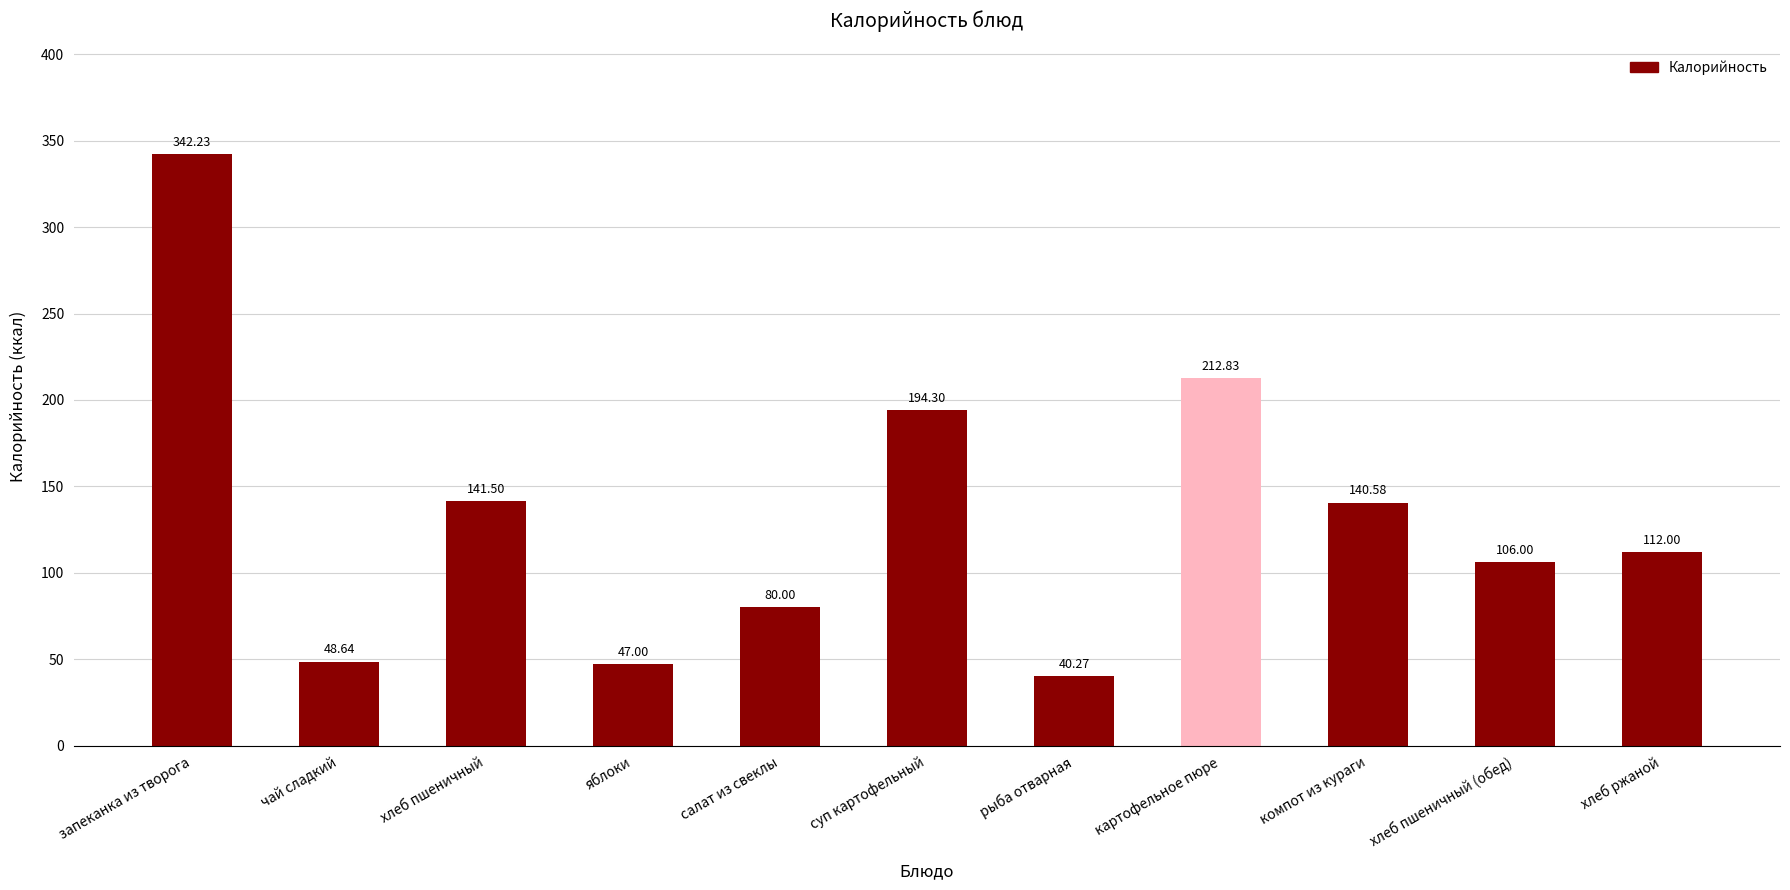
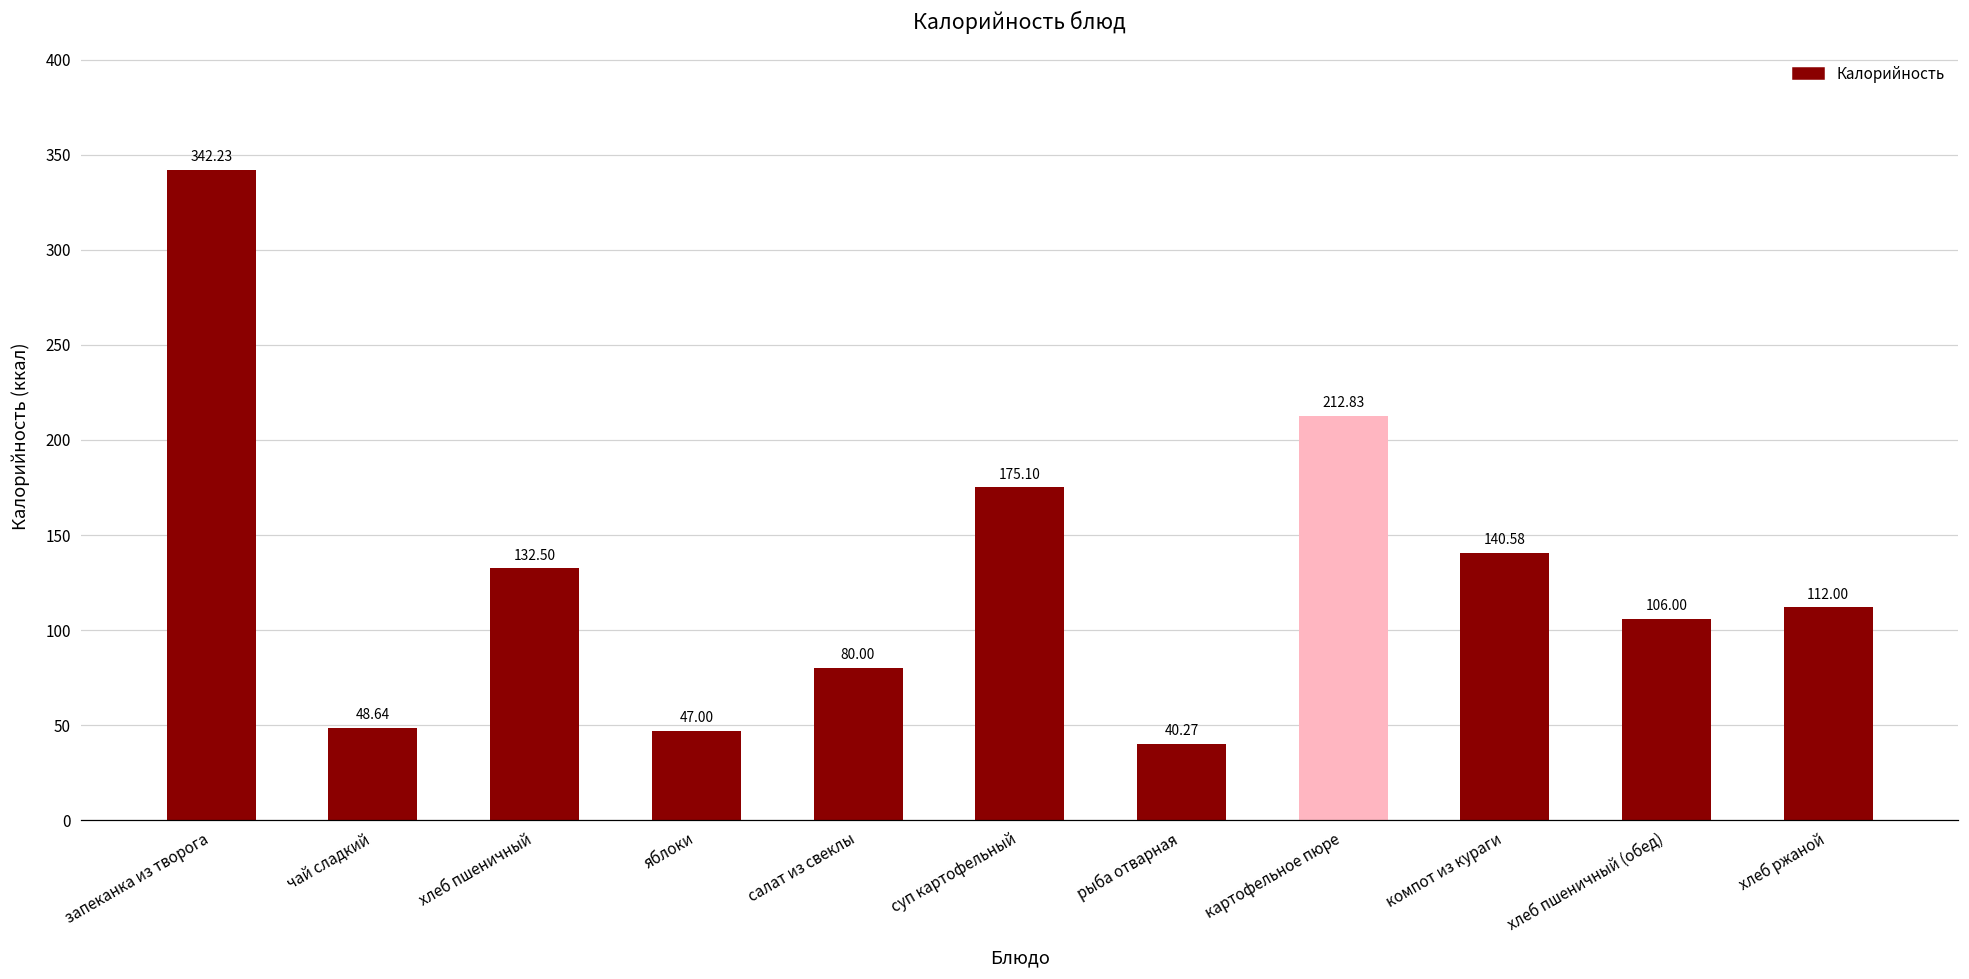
хлеб пшеничный: 141.50 -> 132.50
суп картофельный: 194.30 -> 175.10
